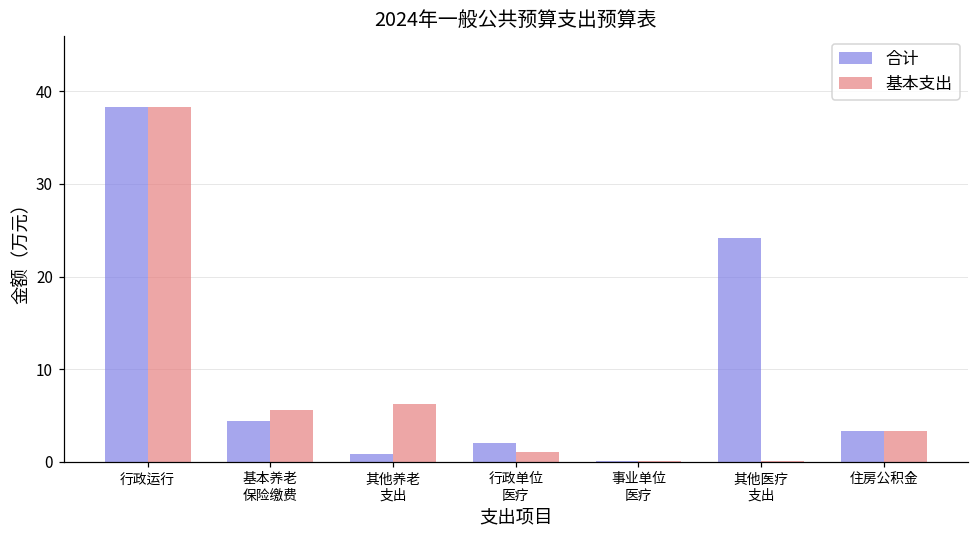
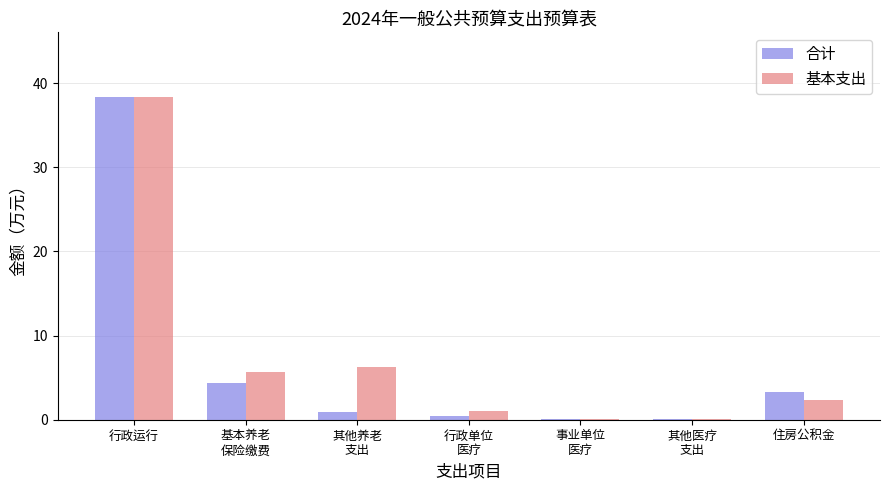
合计, 行政单位 医疗: 2 -> 0
合计, 其他医疗 支出: 24 -> 0
基本支出, 住房公积金: 3 -> 2
